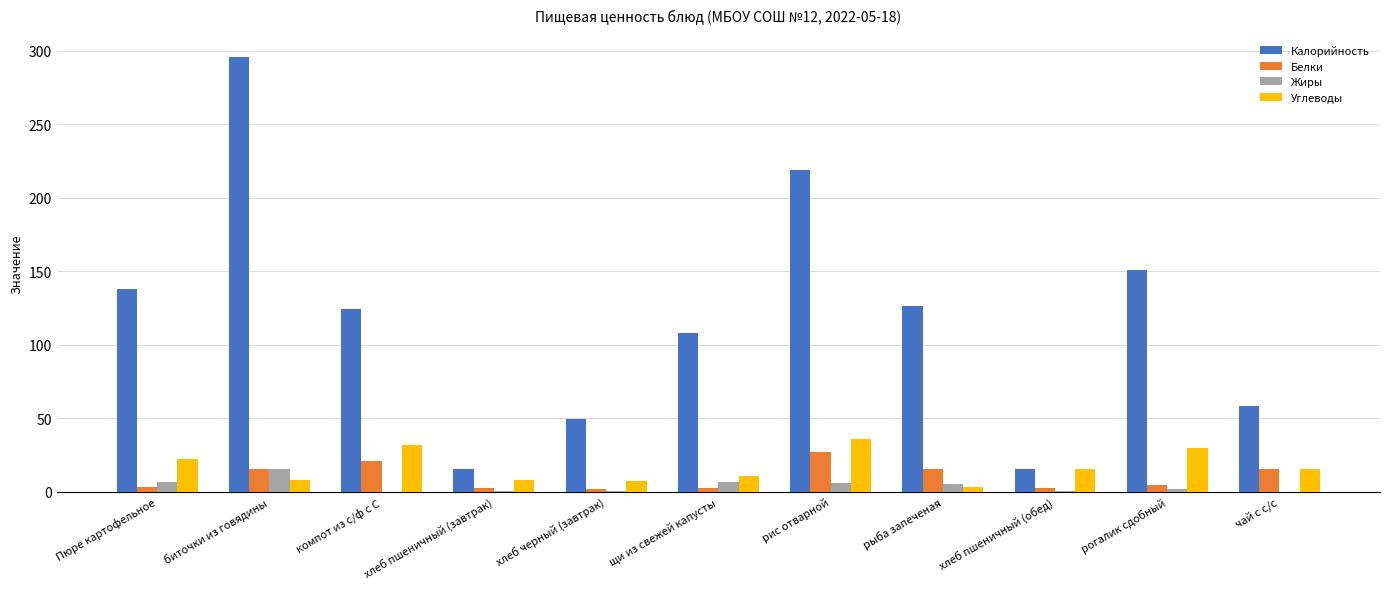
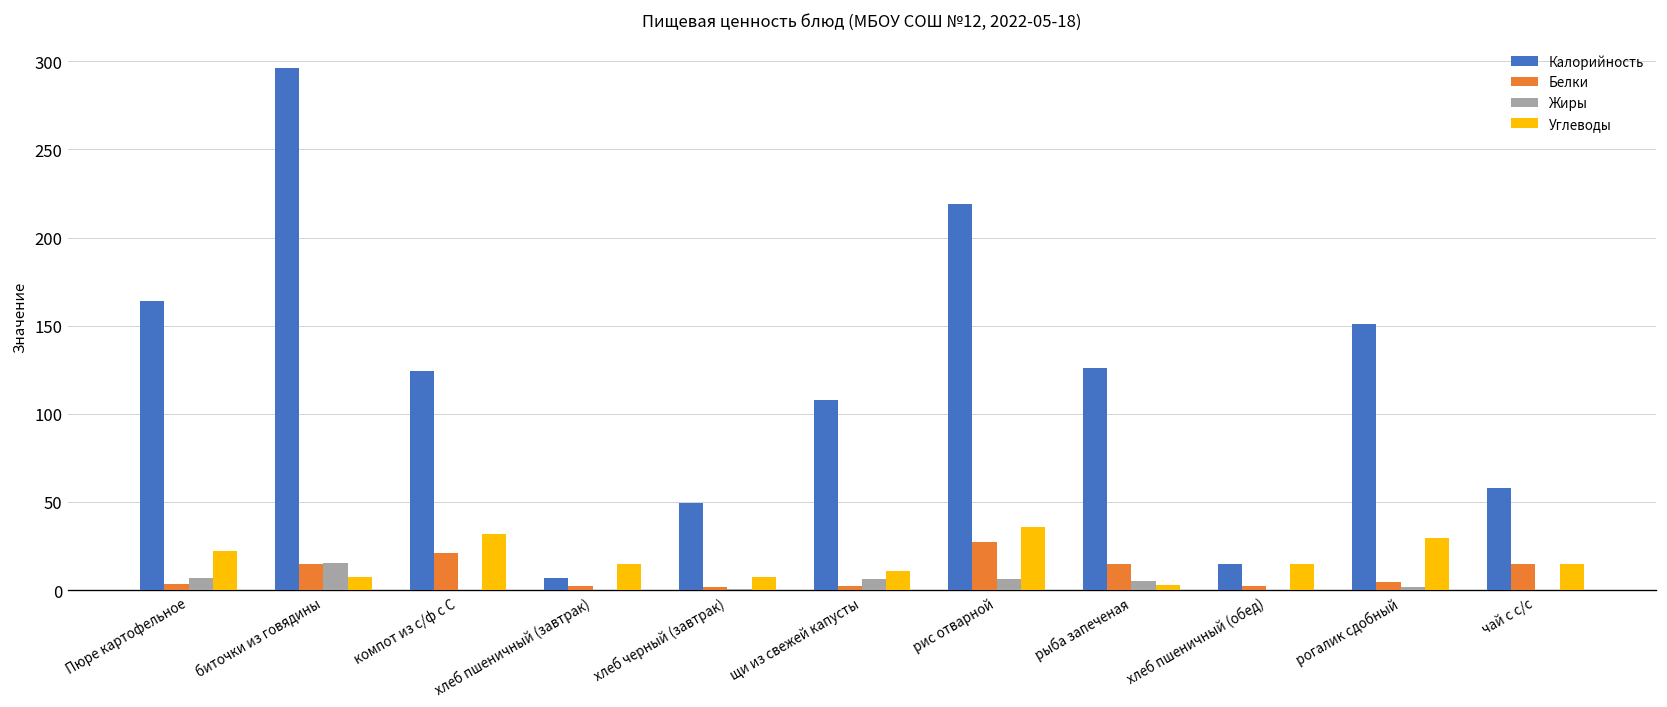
Калорийность, Пюре картофельное: 138 -> 164
Калорийность, хлеб пшеничный (завтрак): 15 -> 7
Углеводы, хлеб пшеничный (завтрак): 8 -> 15
